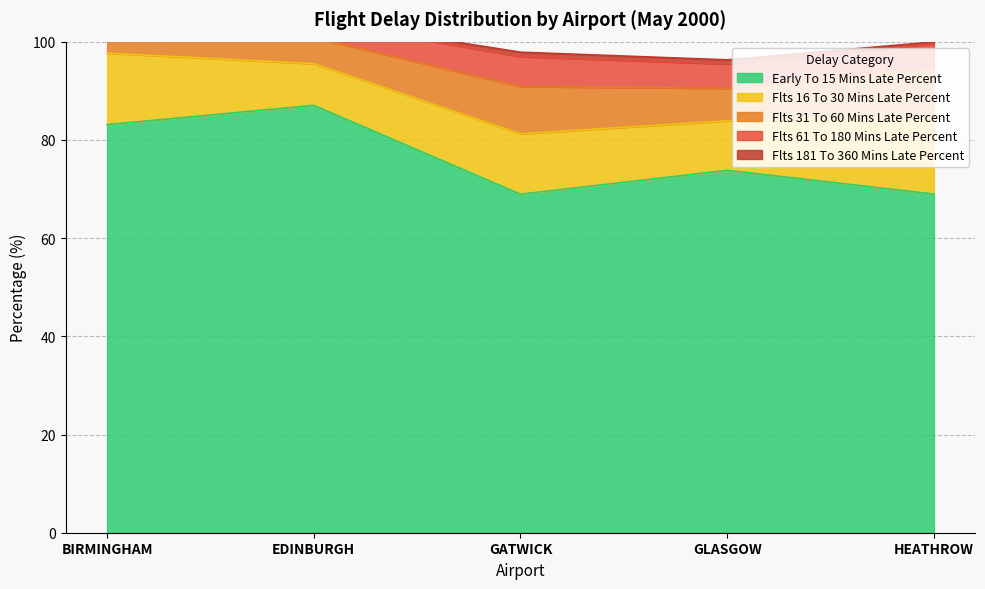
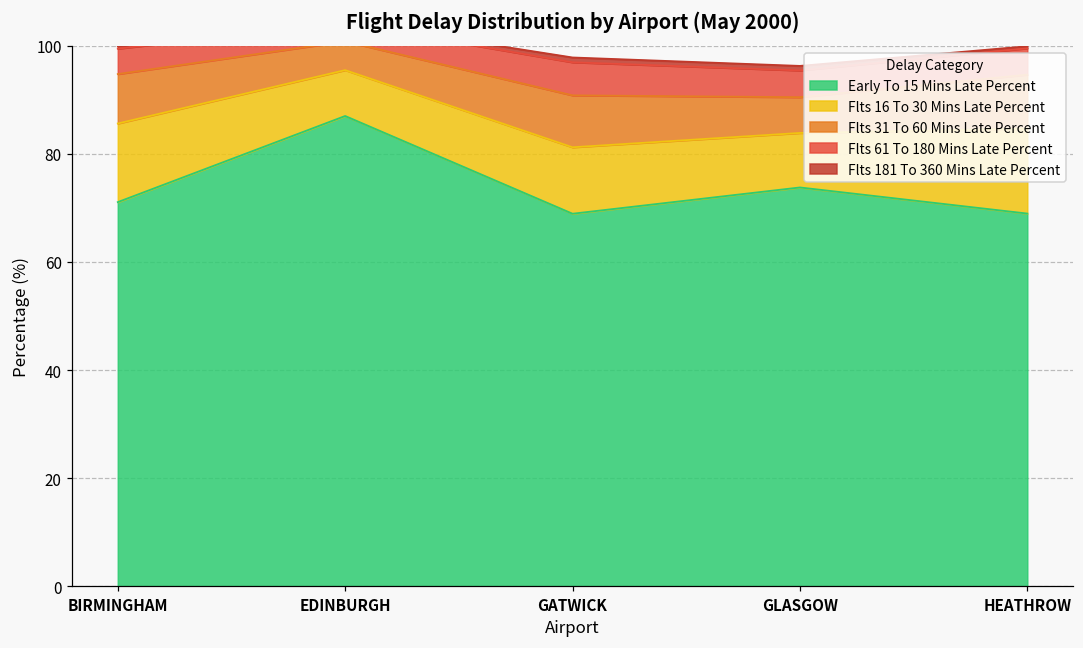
Early To 15 Mins Late Percent, BIRMINGHAM: 83 -> 71
